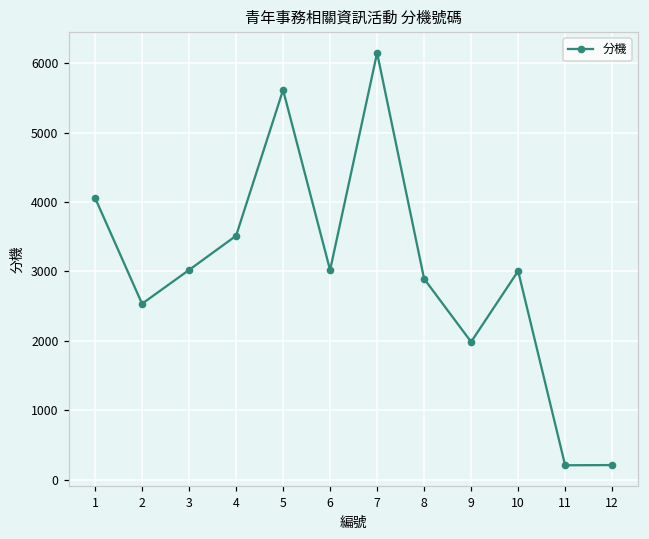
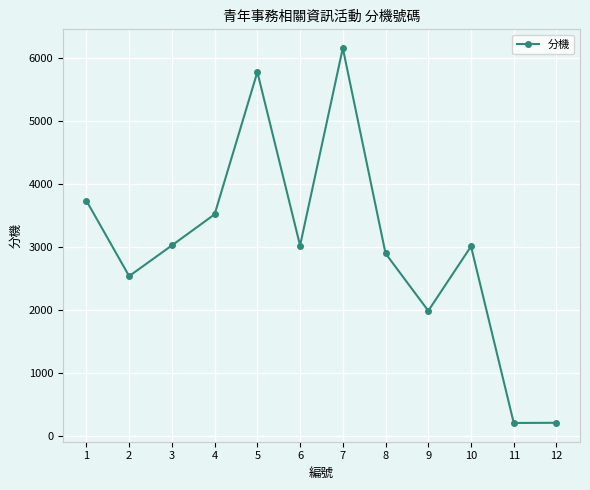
1: 4100 -> 3700
5: 5600 -> 5800
